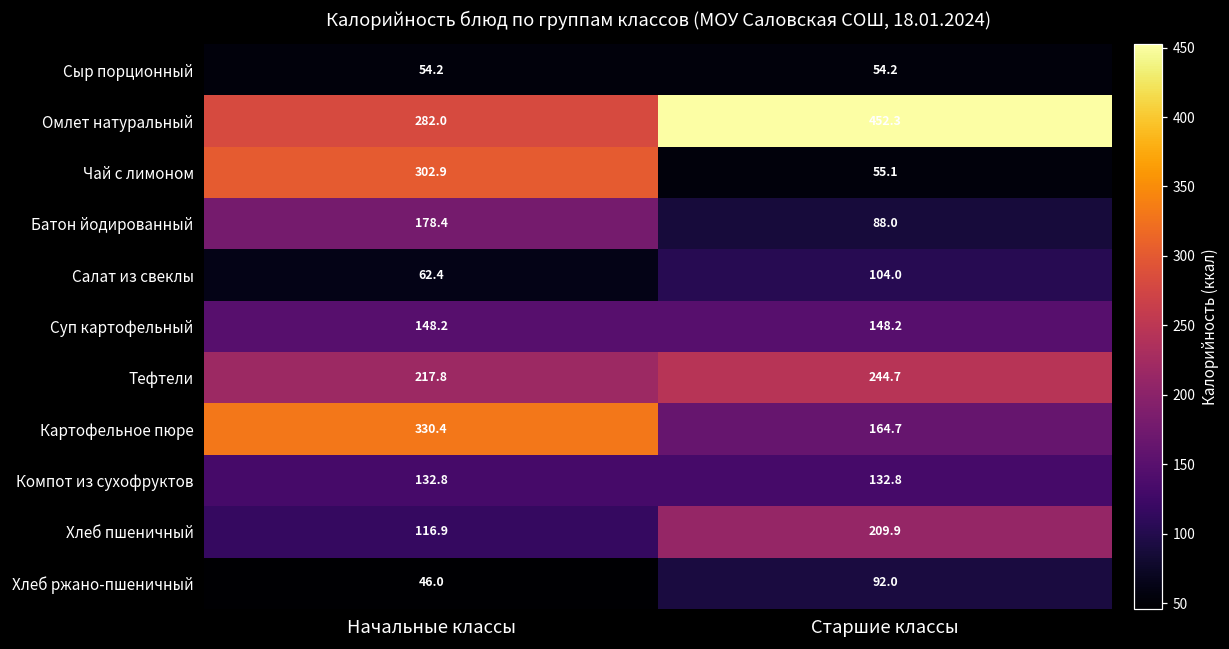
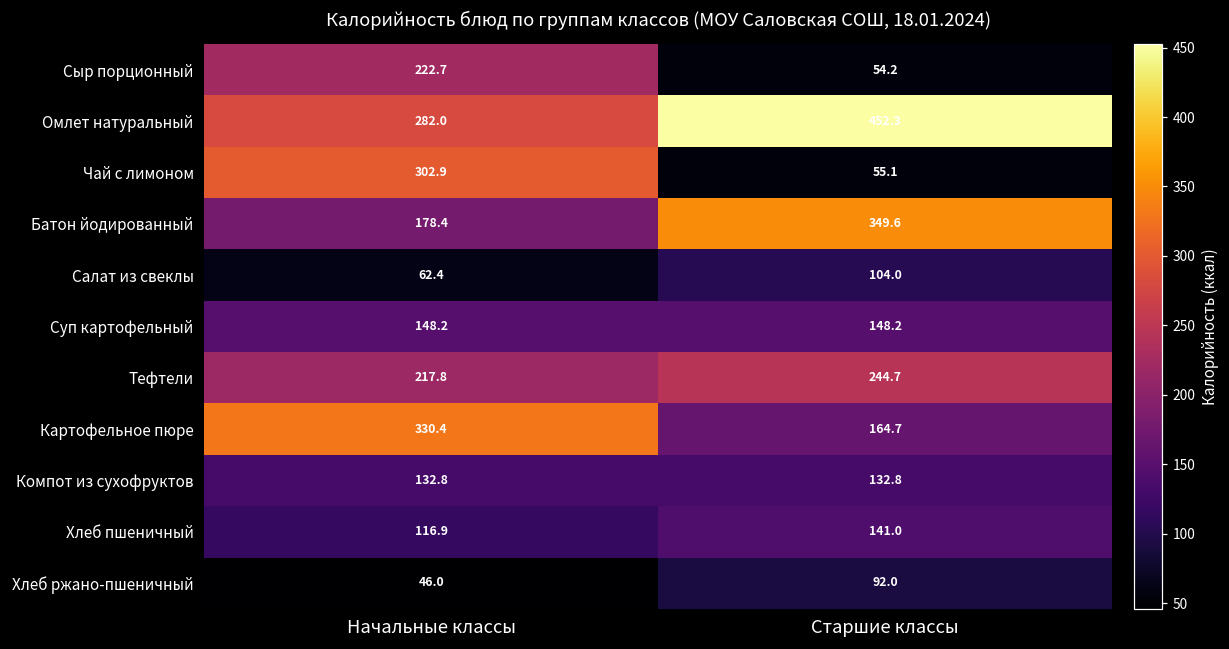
Сыр порционный, Начальные классы: 54.2 -> 222.7
Батон йодированный, Старшие классы: 88.0 -> 349.6
Хлеб пшеничный, Старшие классы: 209.9 -> 141.0
